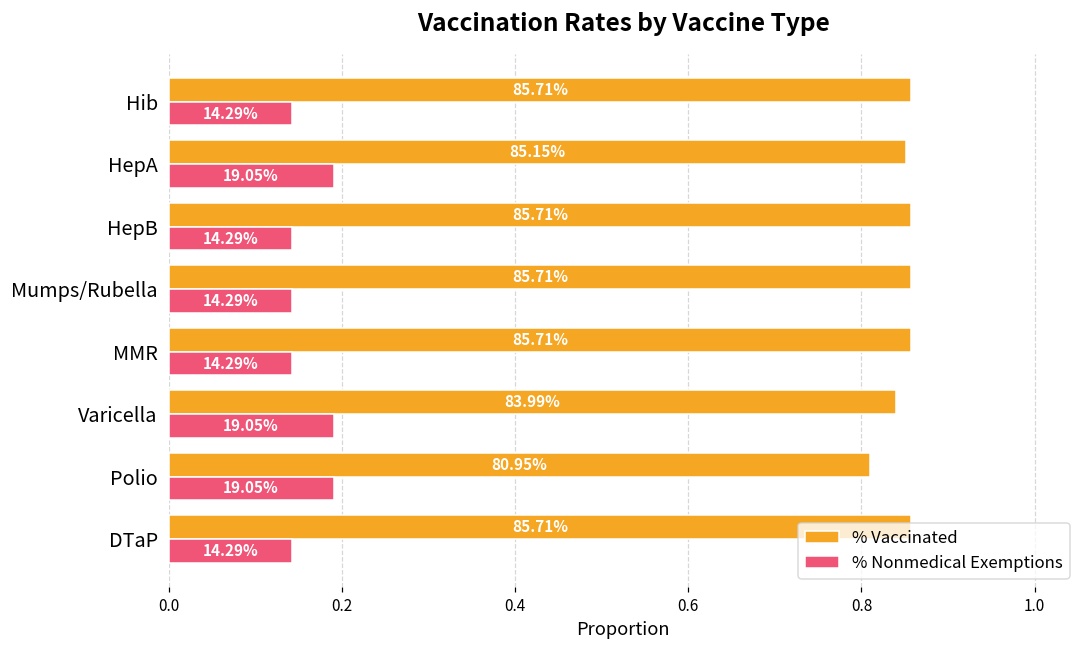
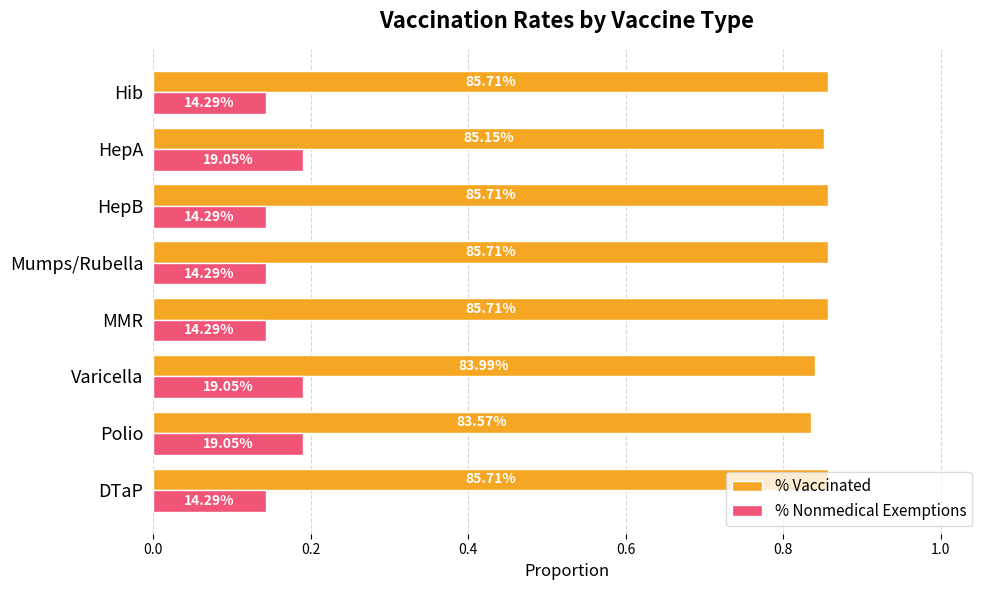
% Vaccinated, Polio: 80.95% -> 83.57%
